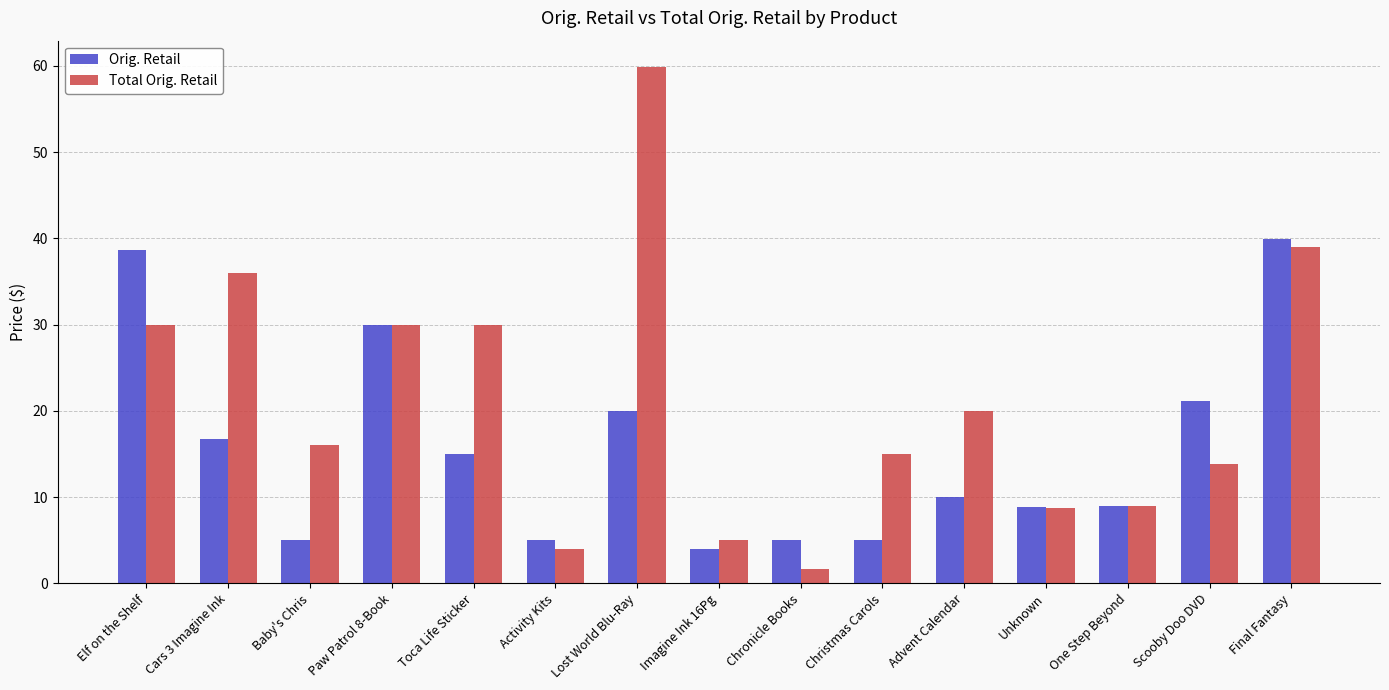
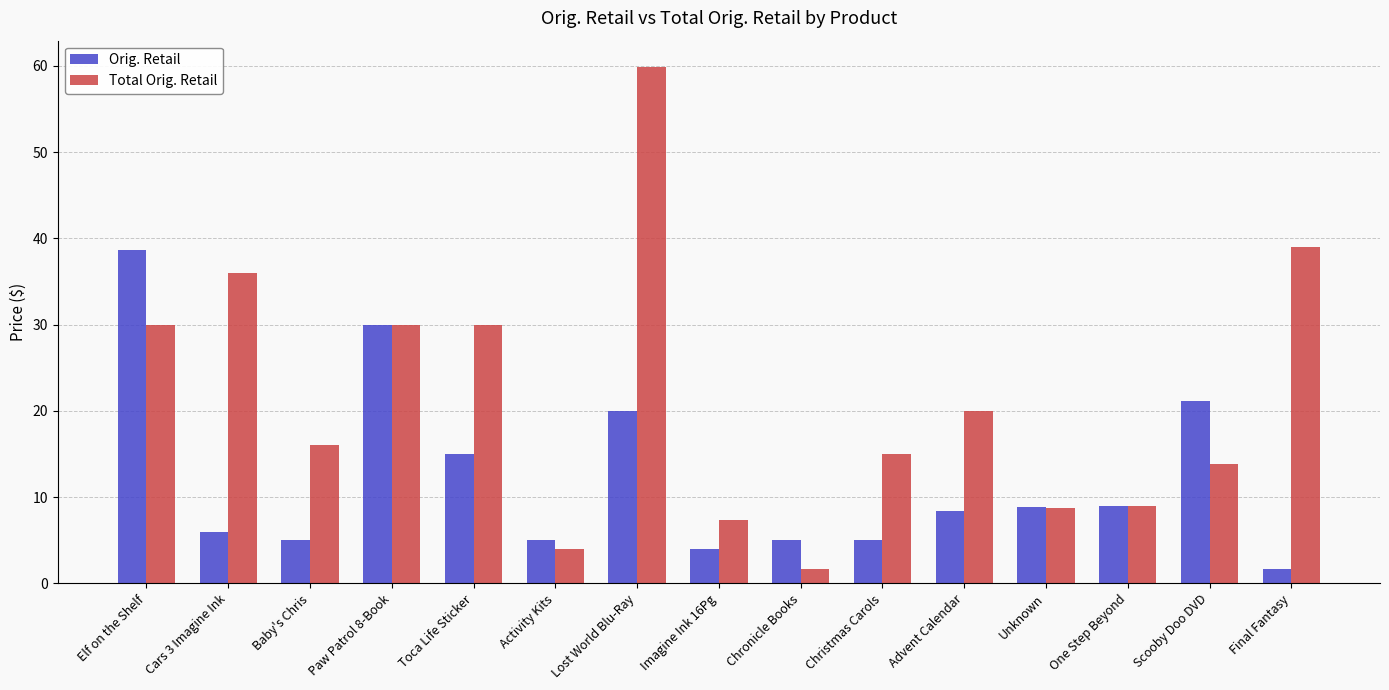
Orig. Retail, Cars 3 Imagine Ink: 17 -> 6
Total Orig. Retail, Imagine Ink 16Pg: 5 -> 7
Orig. Retail, Advent Calendar: 10 -> 8
Orig. Retail, Final Fantasy: 40 -> 2
